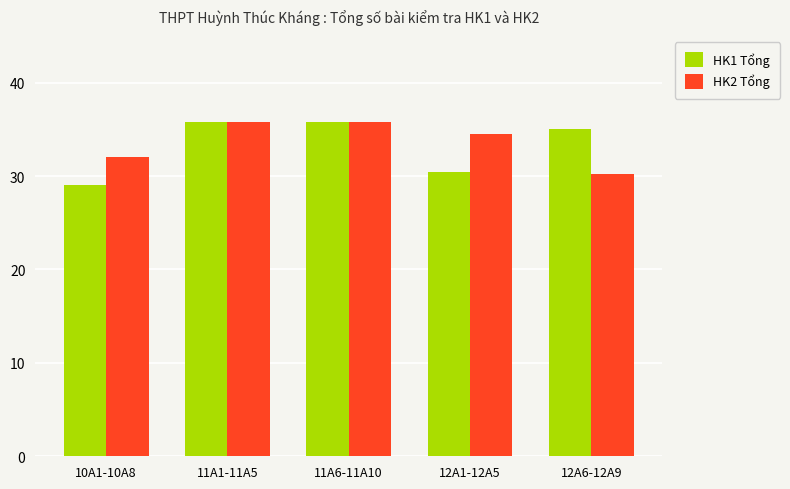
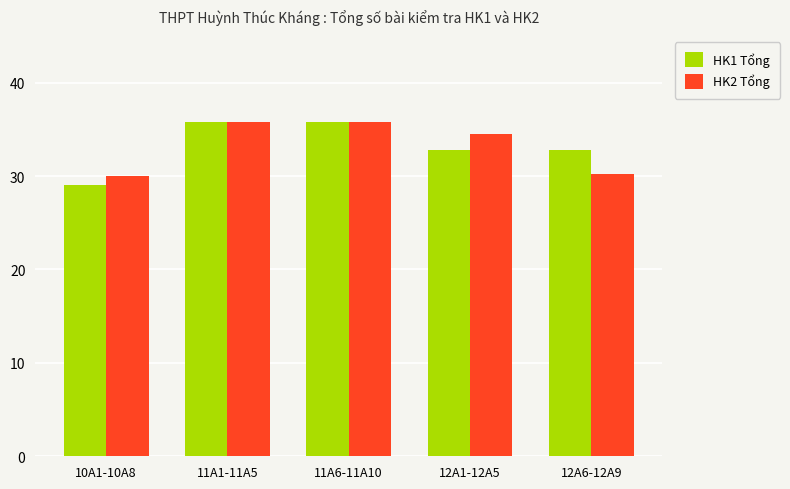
HK2 Tổng, 10A1-10A8: 32 -> 30
HK1 Tổng, 12A1-12A5: 30 -> 33
HK1 Tổng, 12A6-12A9: 35 -> 33
